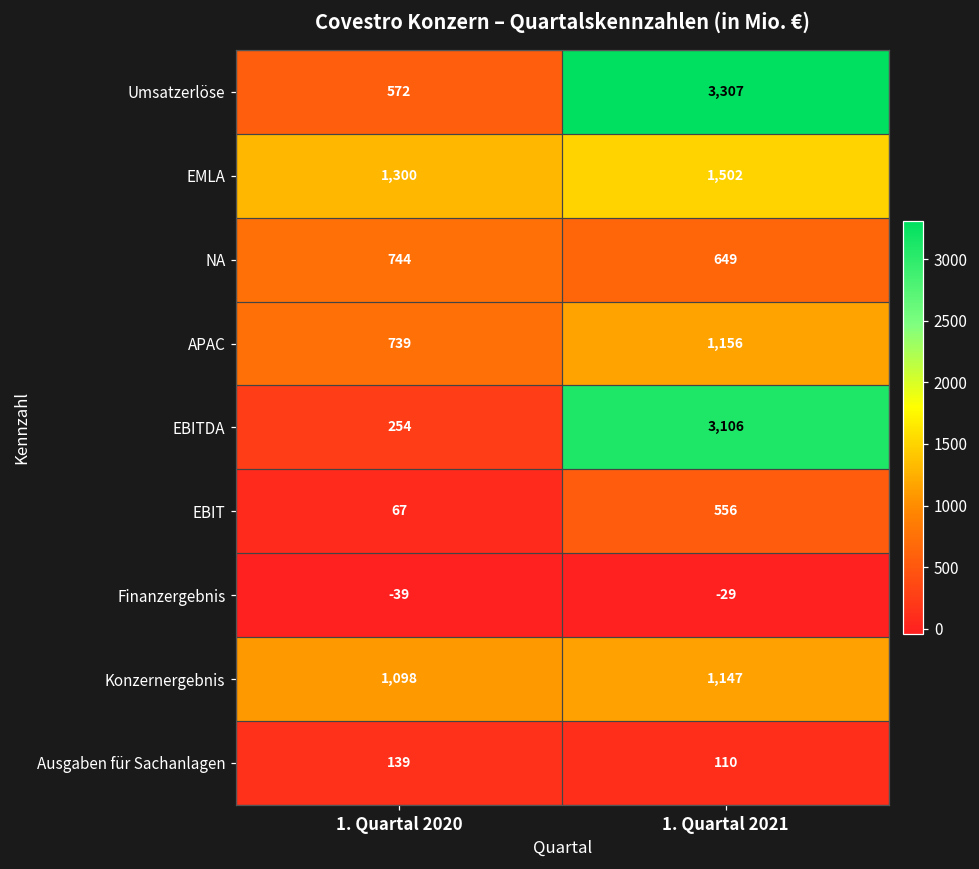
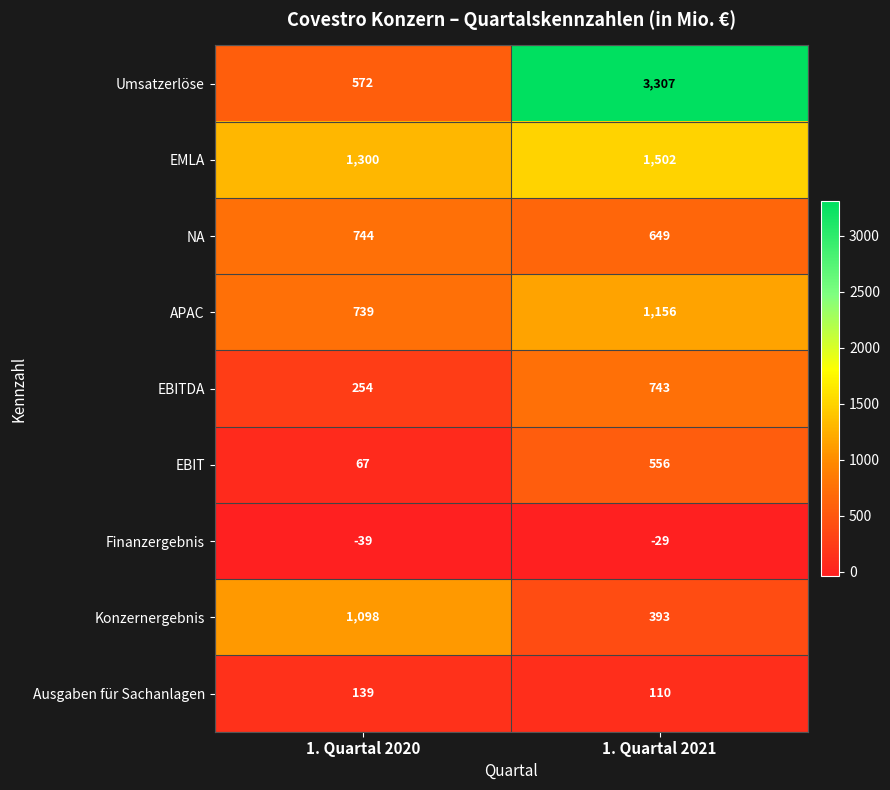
EBITDA, 1. Quartal 2021: 3,106 -> 743
Konzernergebnis, 1. Quartal 2021: 1,147 -> 393
